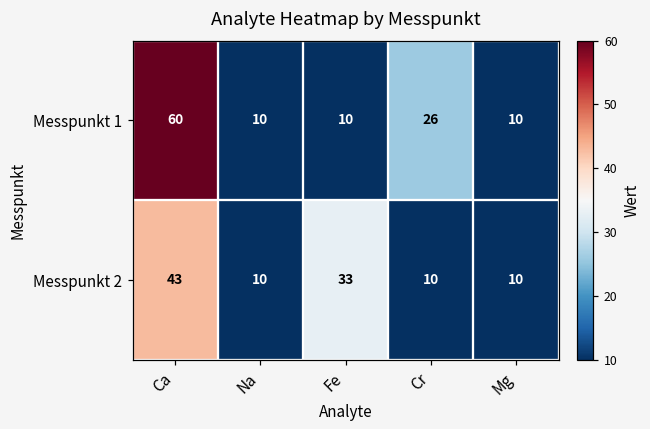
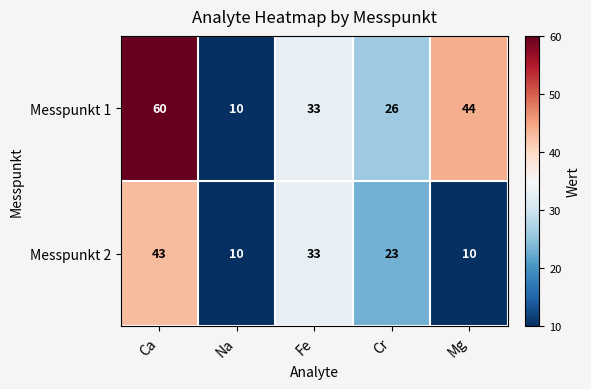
Messpunkt 1, Fe: 10 -> 33
Messpunkt 1, Mg: 10 -> 44
Messpunkt 2, Cr: 10 -> 23
